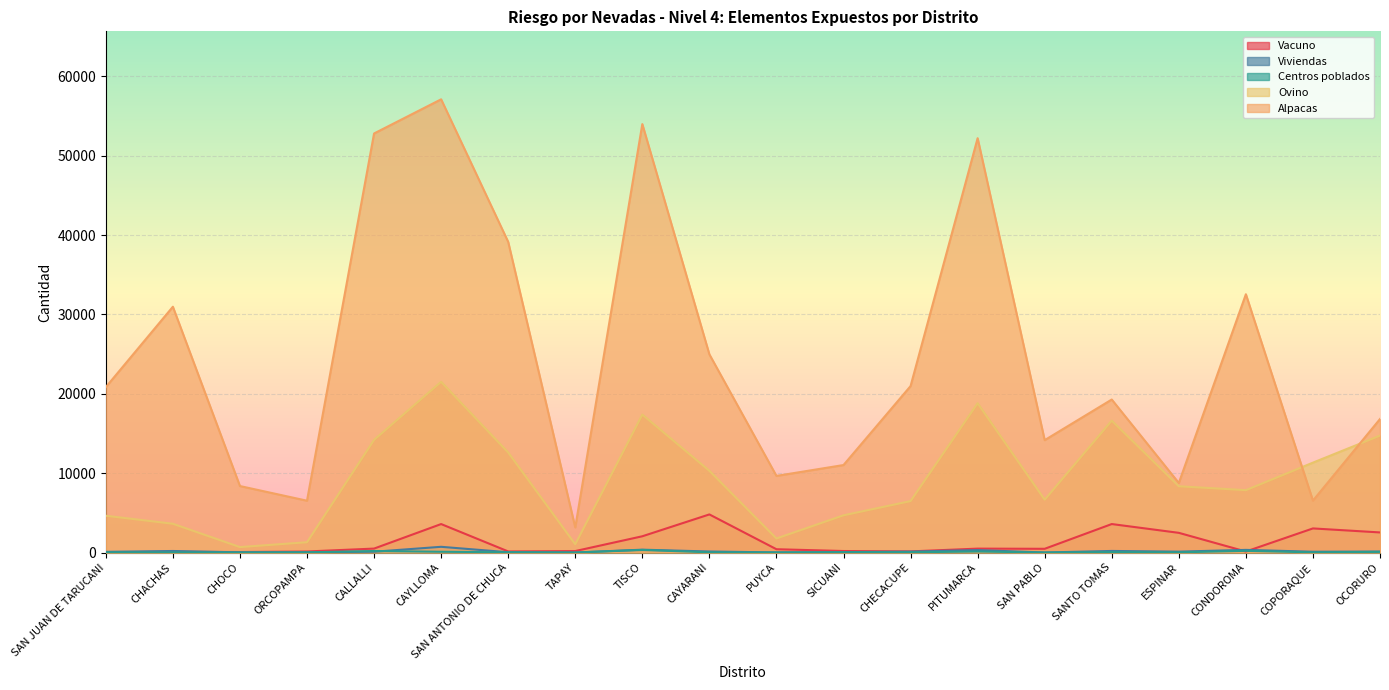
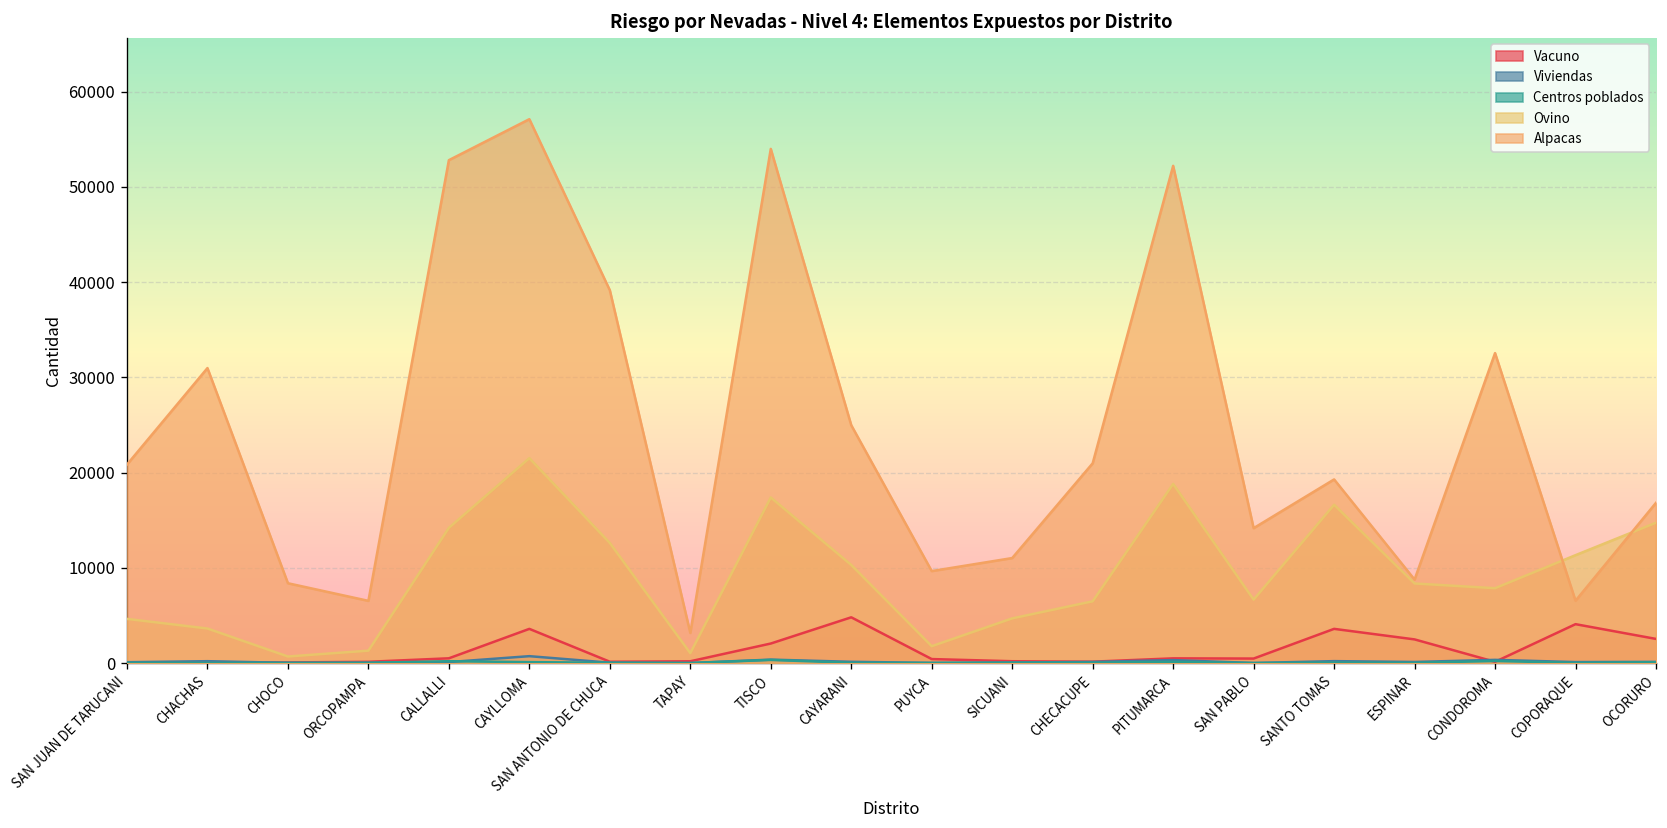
Vacuno, COPORAQUE: 3000 -> 4000
